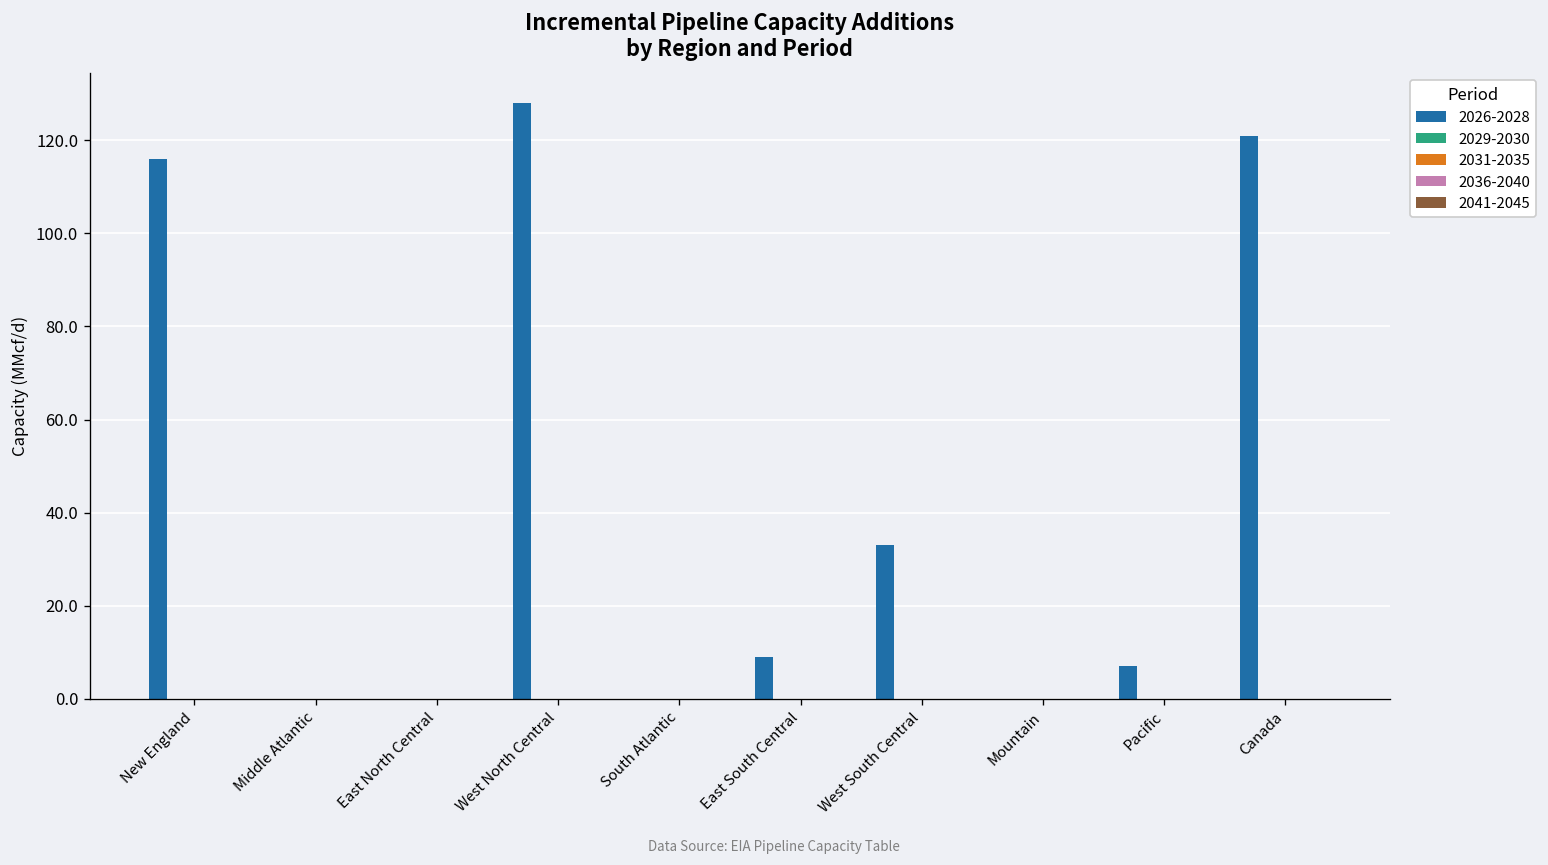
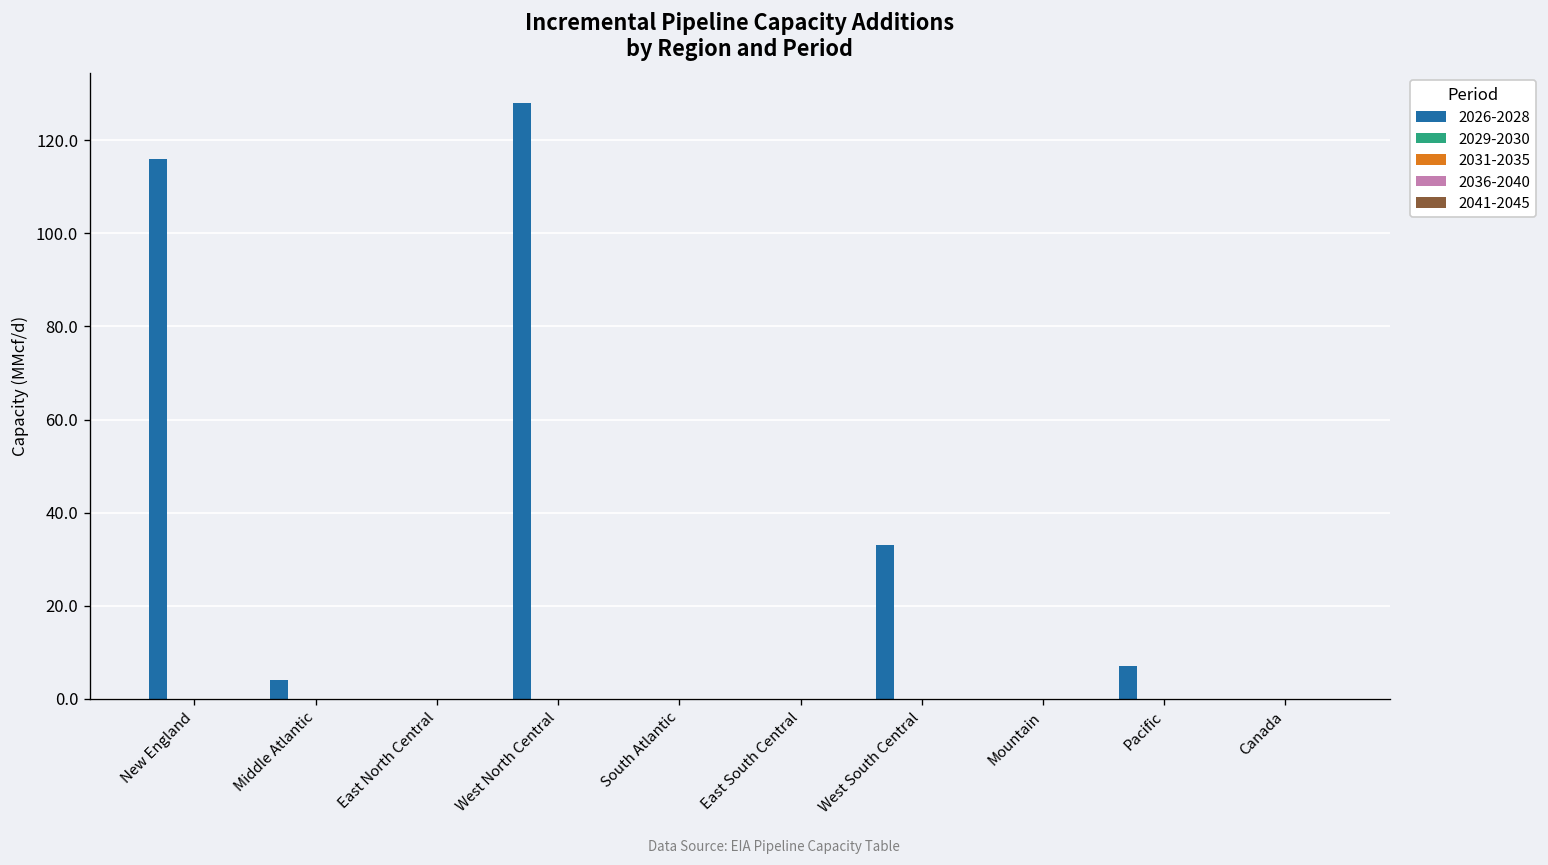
2026-2028, Middle Atlantic: 0 -> 4
2026-2028, East South Central: 9 -> 0
2026-2028, Canada: 121 -> 0
